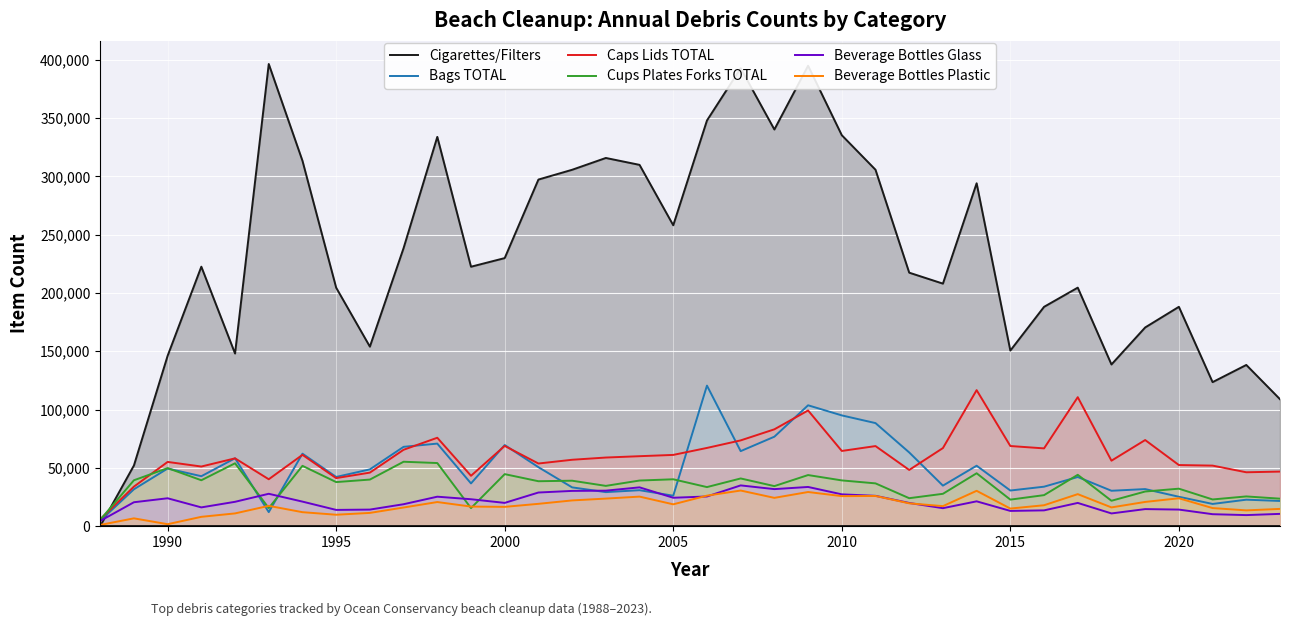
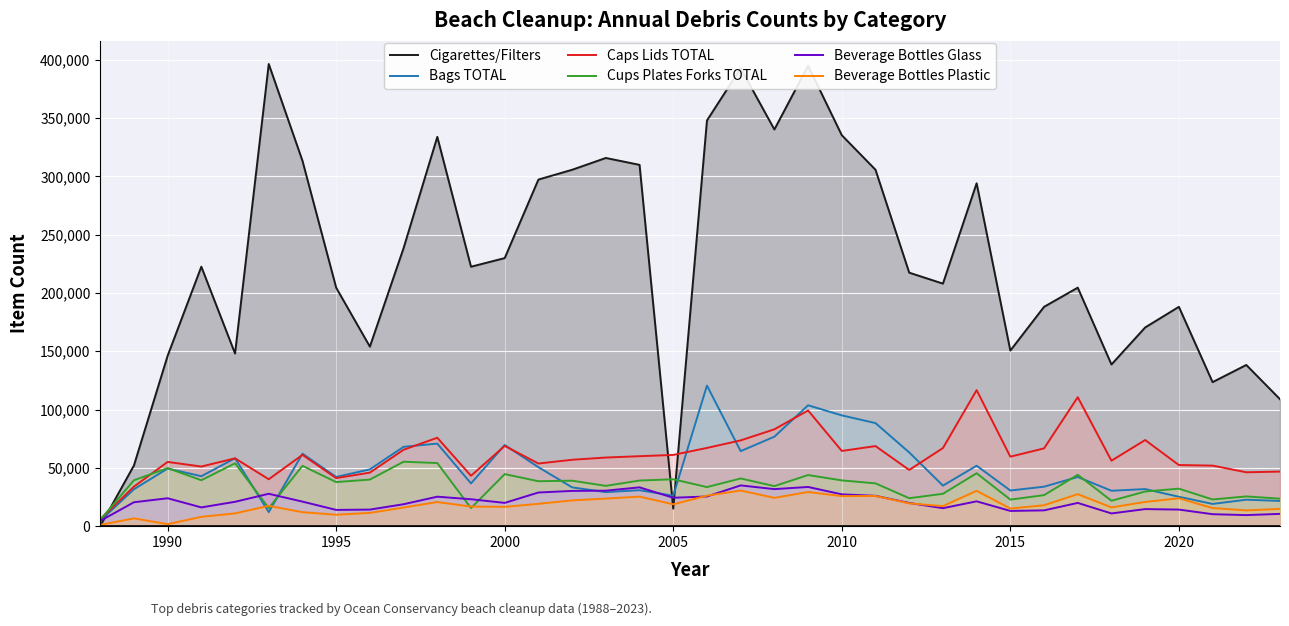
Cigarettes/Filters, 2005: 258,000 -> 15,000
Caps Lids TOTAL, 2015: 69,000 -> 60,000
